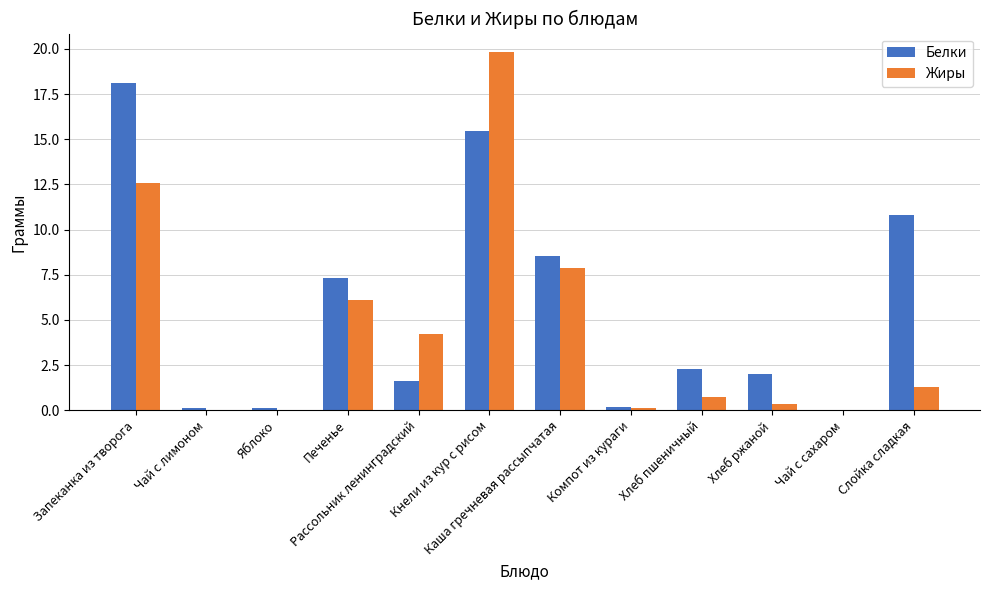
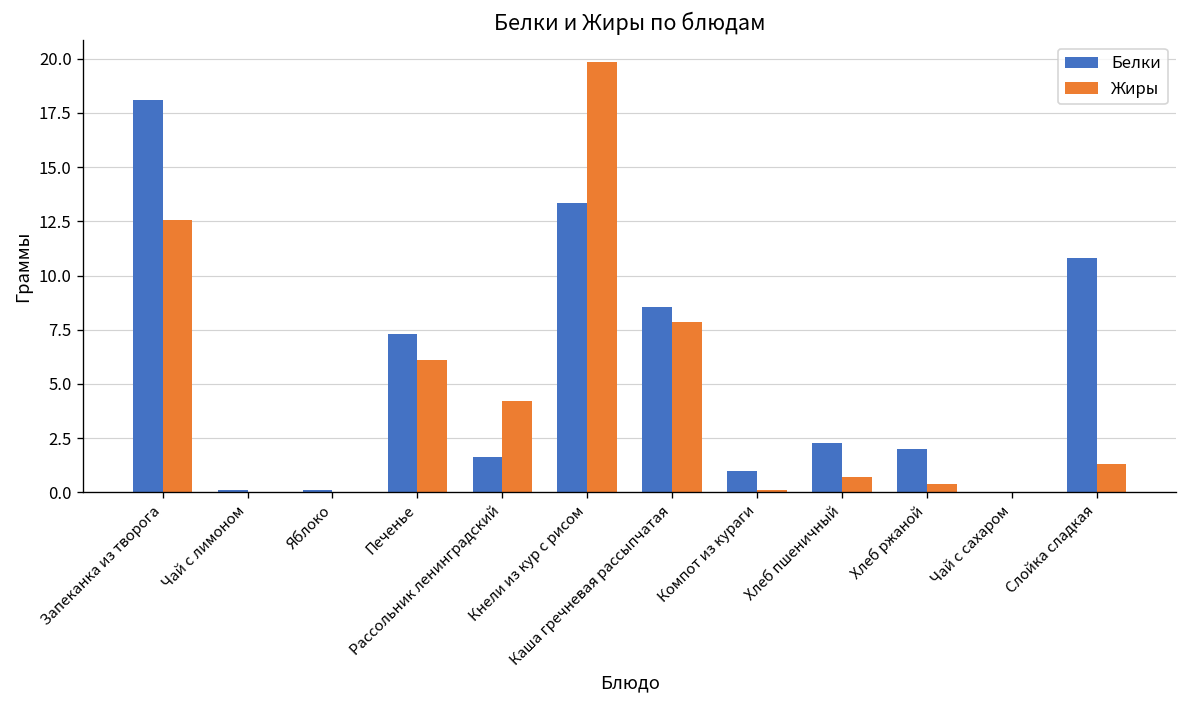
Белки, Кнели из кур с рисом: 15.5 -> 13.3
Белки, Компот из кураги: 0.2 -> 1.0
